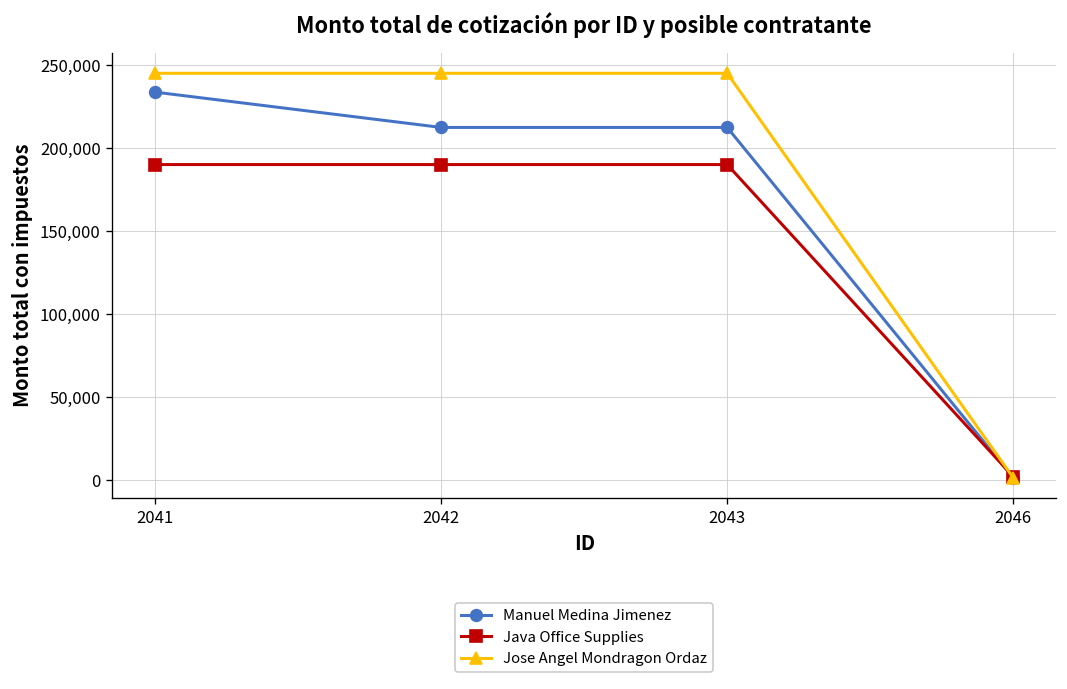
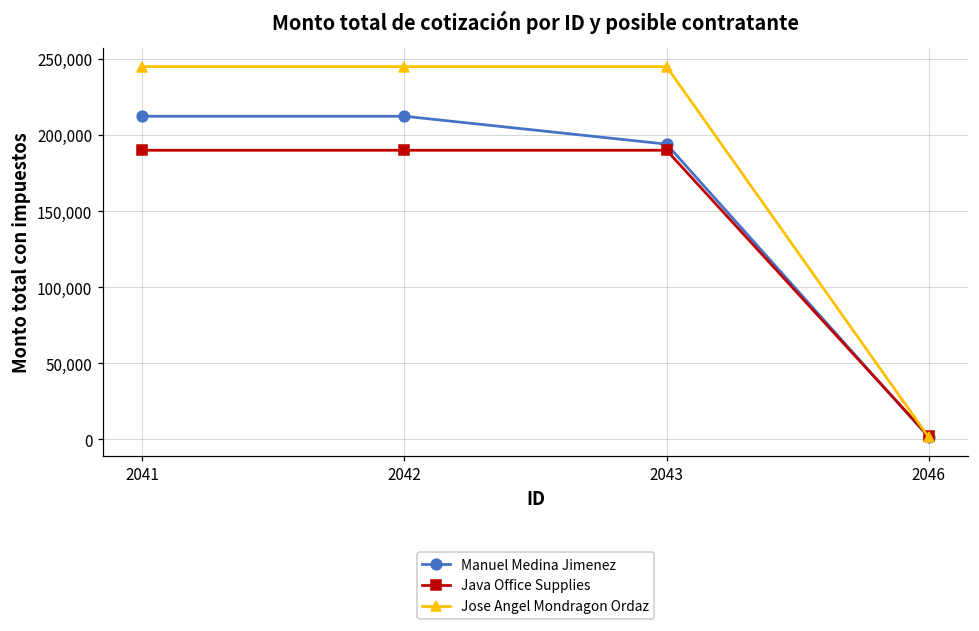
Manuel Medina Jimenez, 2041: 234,000 -> 212,000
Manuel Medina Jimenez, 2043: 212,000 -> 194,000
